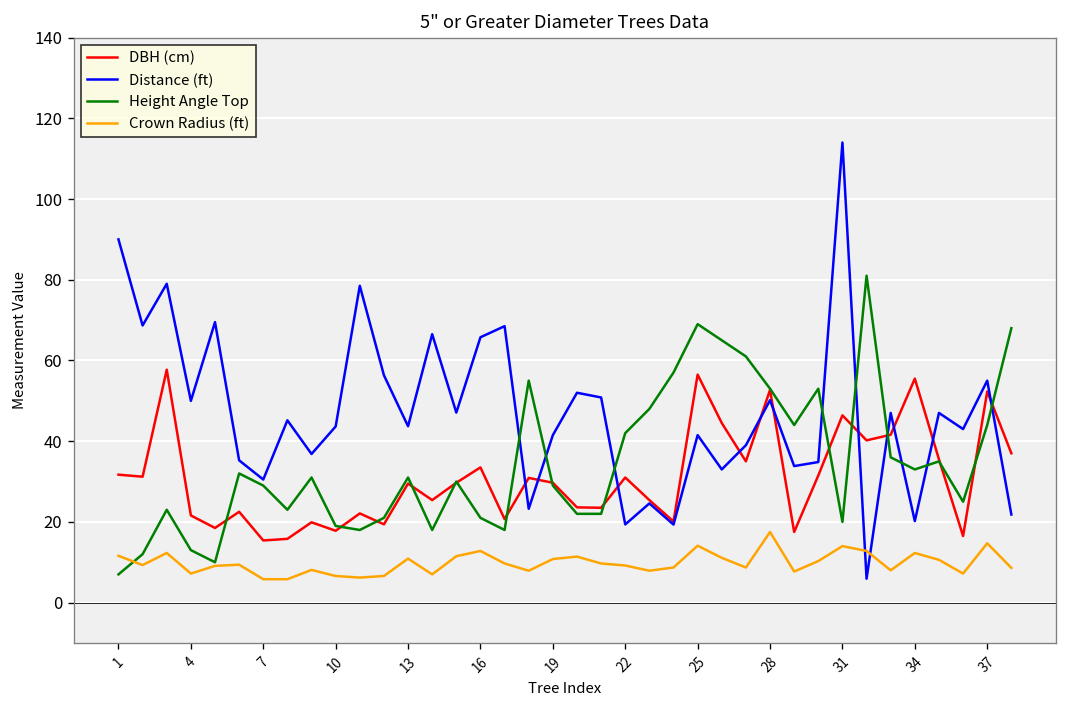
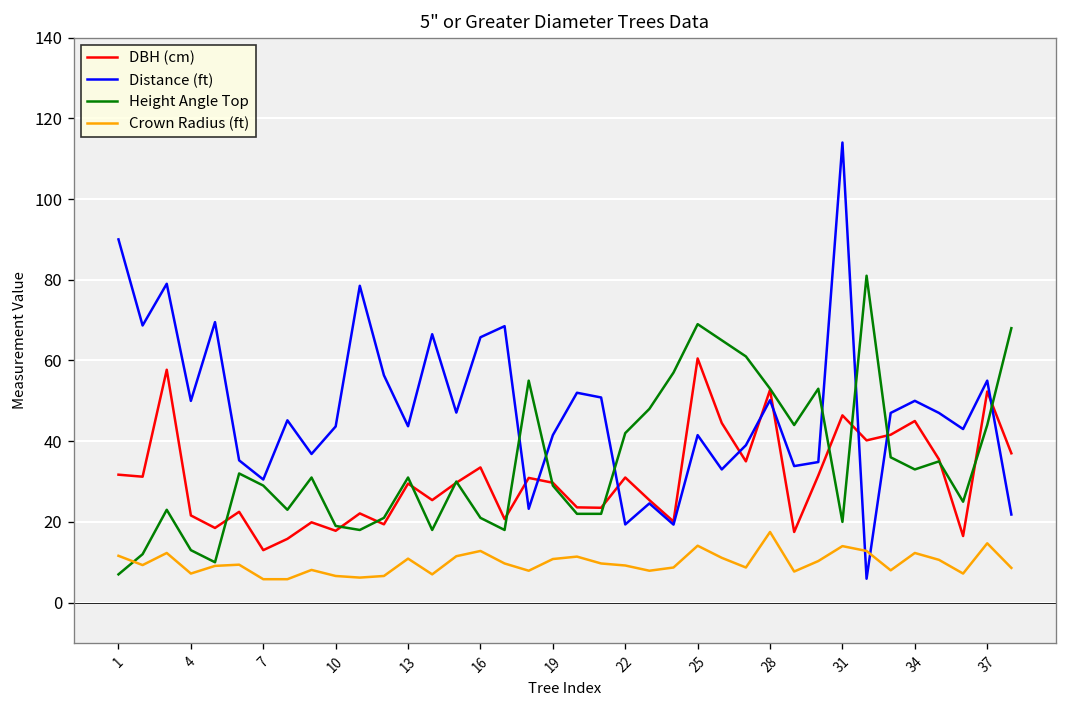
DBH (cm), 7: 15 -> 13
DBH (cm), 25: 57 -> 61
DBH (cm), 34: 56 -> 45
Distance (ft), 34: 20 -> 50
